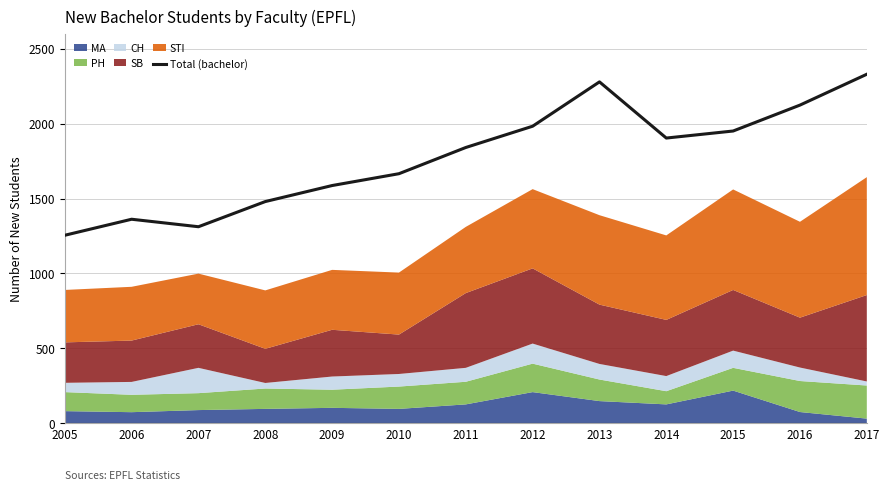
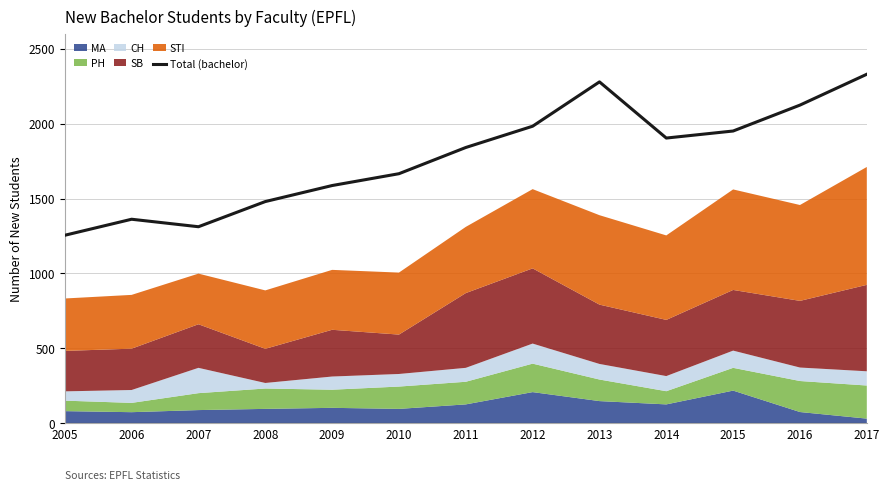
PH, 2005: 130 -> 70
PH, 2006: 120 -> 60
SB, 2016: 330 -> 450
CH, 2017: 30 -> 100
